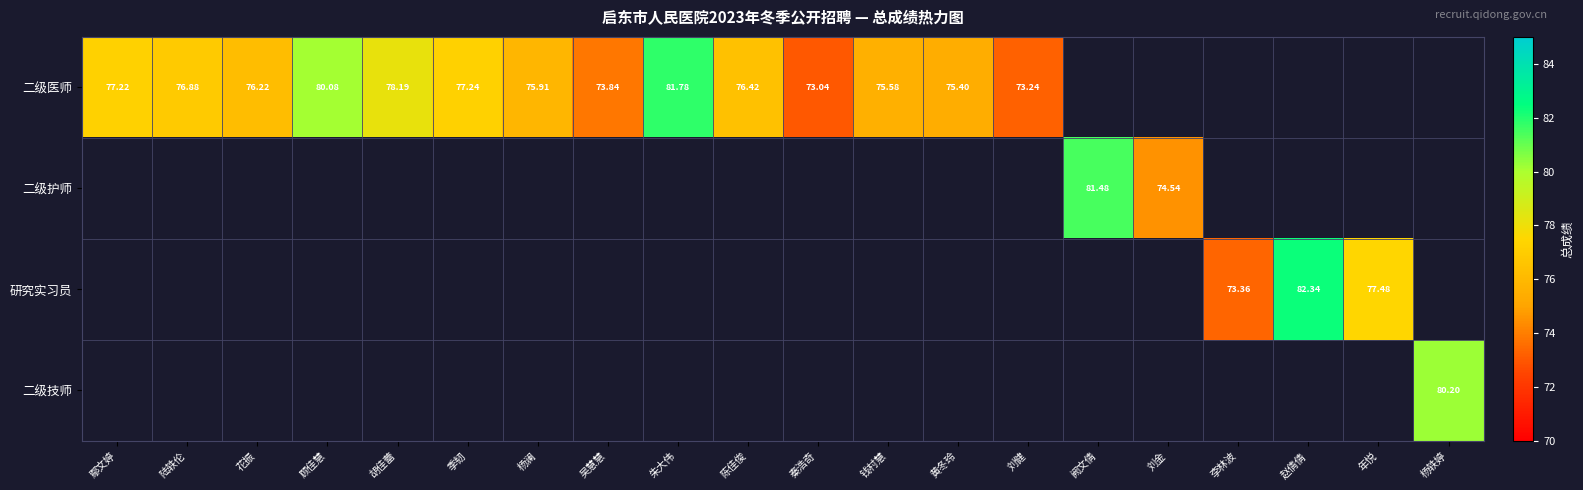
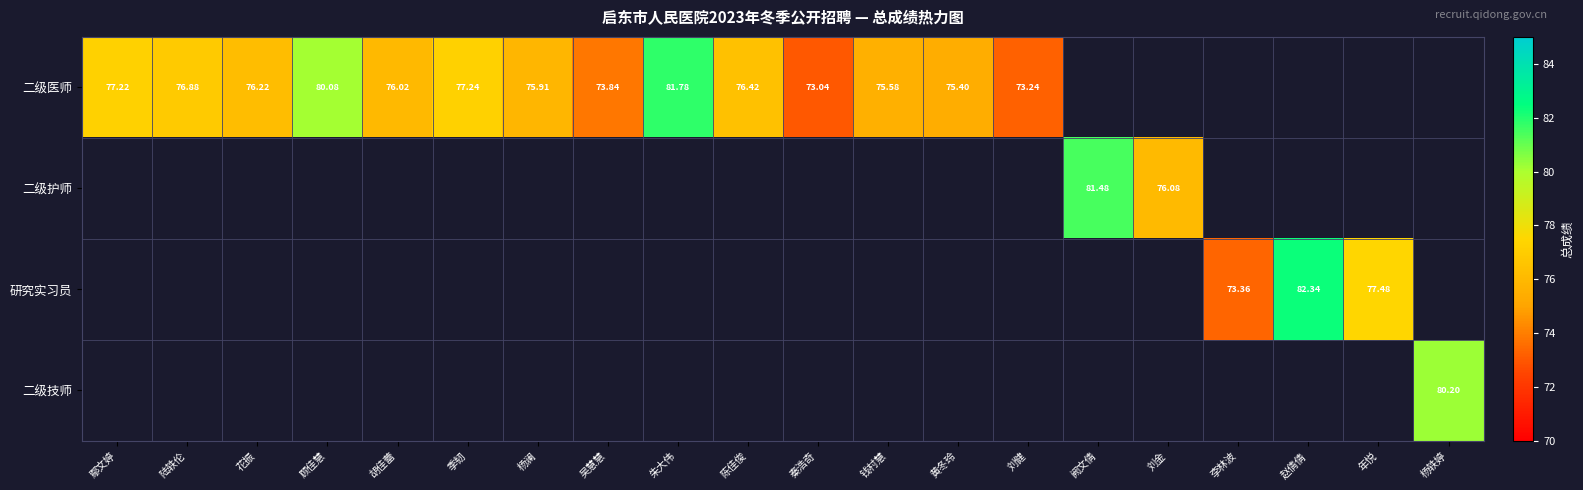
二级医师, 胡佳蕾: 78.19 -> 76.02
二级护师, 刘金: 74.54 -> 76.08
